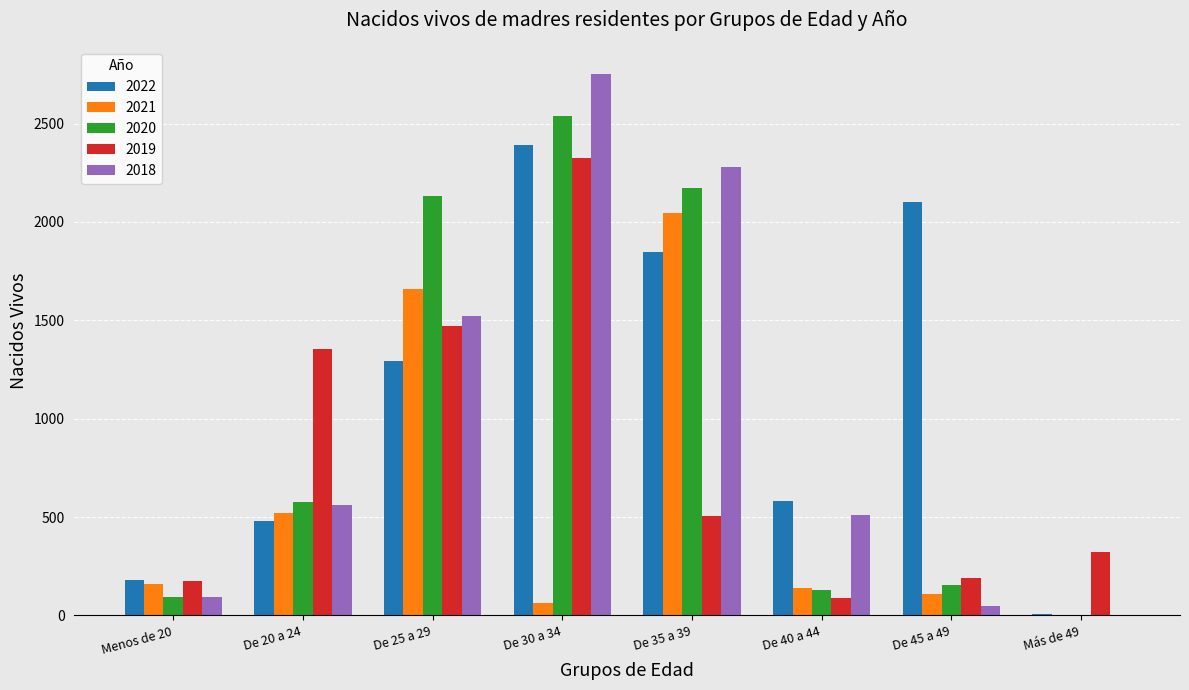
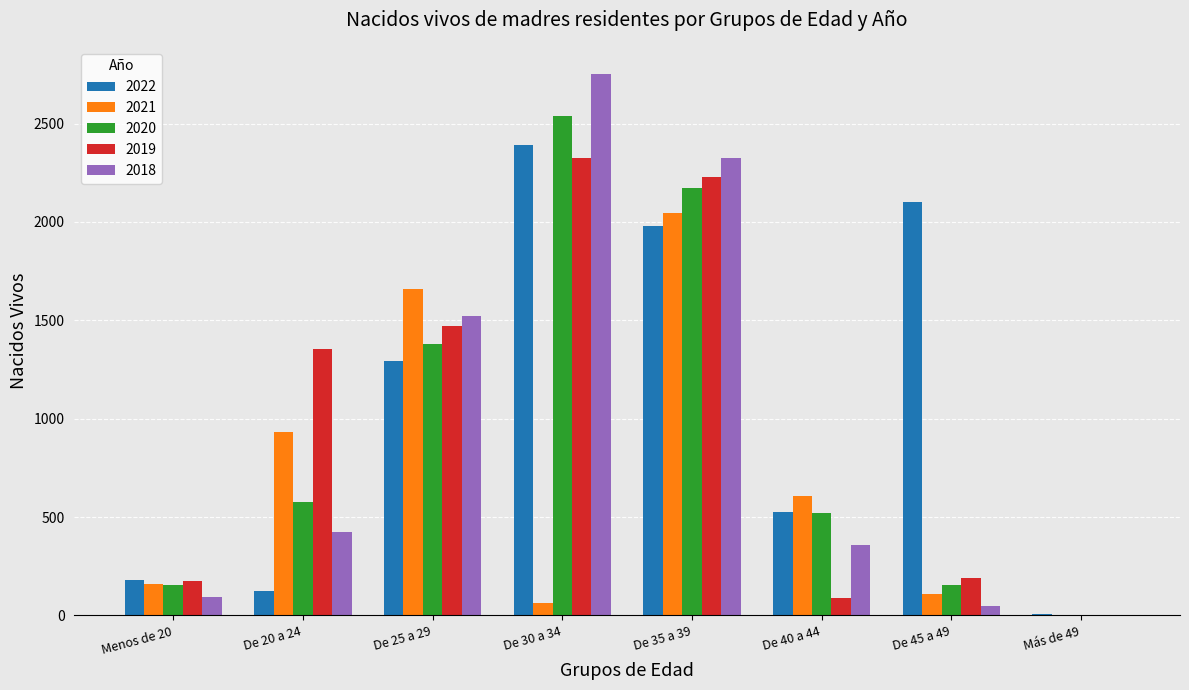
2020, Menos de 20: 90 -> 160
2022, De 20 a 24: 480 -> 130
2021, De 20 a 24: 520 -> 930
2018, De 20 a 24: 560 -> 420
2020, De 25 a 29: 2130 -> 1380
2022, De 35 a 39: 1850 -> 1980
2019, De 35 a 39: 510 -> 2230
2018, De 35 a 39: 2280 -> 2320
2022, De 40 a 44: 580 -> 530
2021, De 40 a 44: 140 -> 610
2020, De 40 a 44: 130 -> 520
2018, De 40 a 44: 510 -> 360
2019, Más de 49: 320 -> 0
